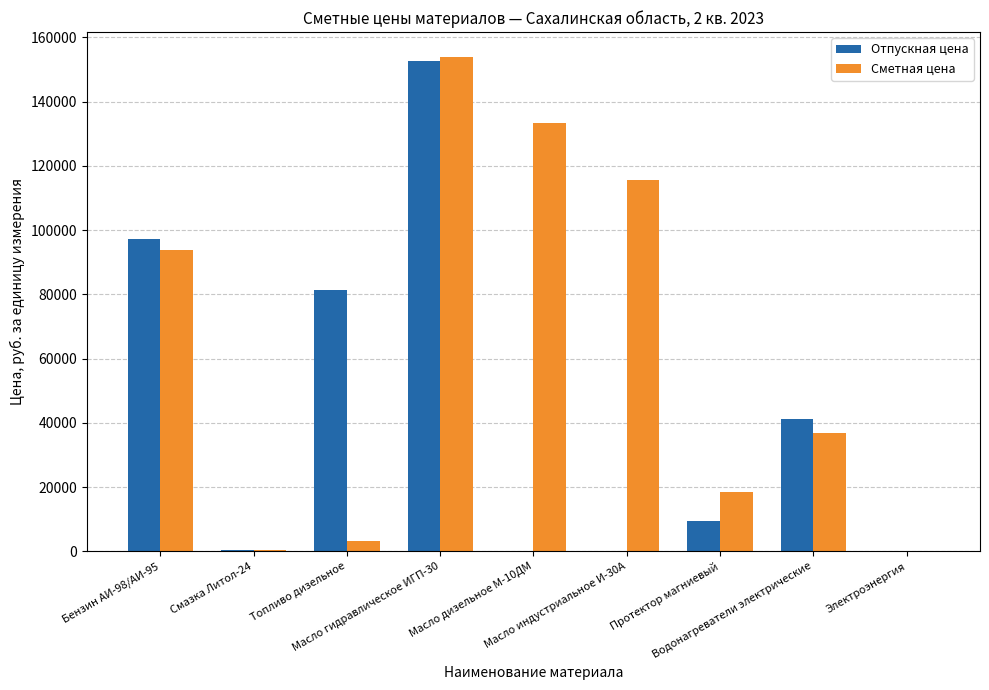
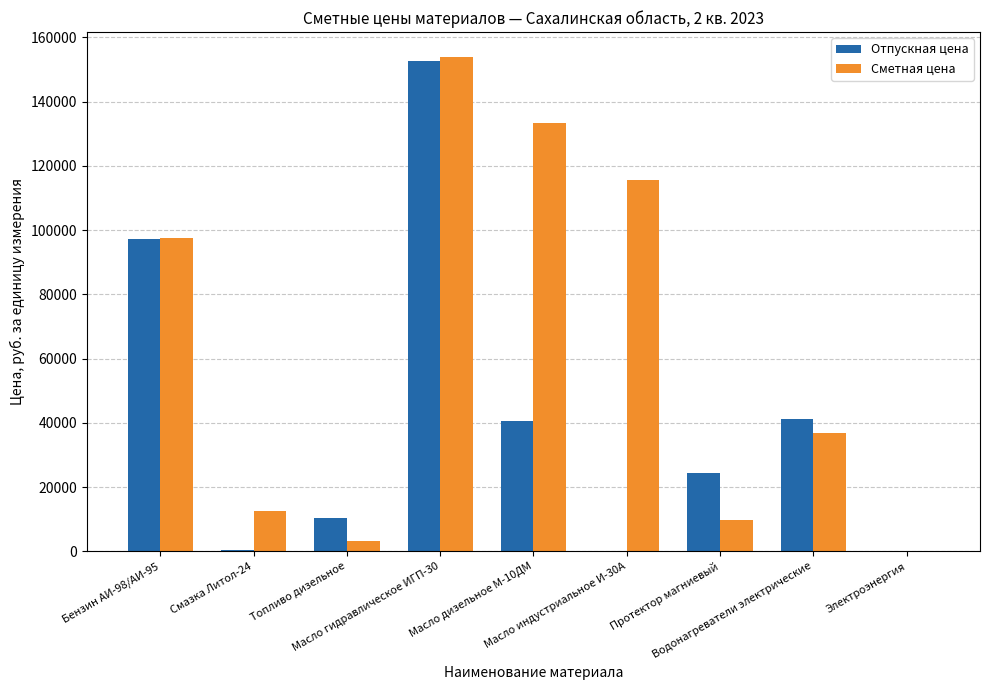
Сметная цена, Бензин АИ-98/АИ-95: 94000 -> 98000
Сметная цена, Смазка Литол-24: 0 -> 12000
Отпускная цена, Топливо дизельное: 82000 -> 10000
Отпускная цена, Масло дизельное М-10ДМ: 0 -> 41000
Отпускная цена, Протектор магниевый: 10000 -> 24000
Сметная цена, Протектор магниевый: 18000 -> 10000
